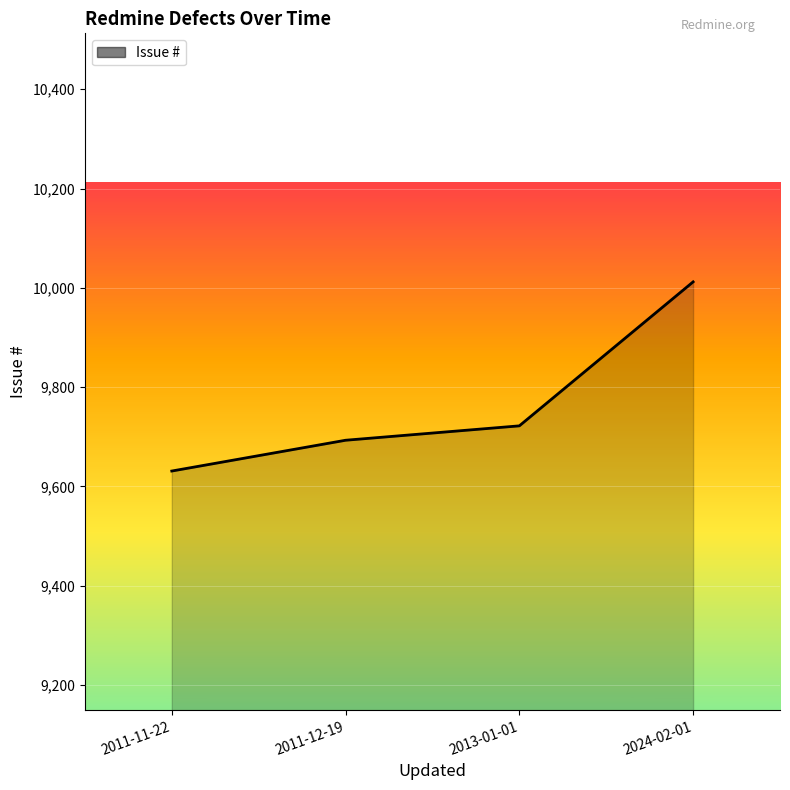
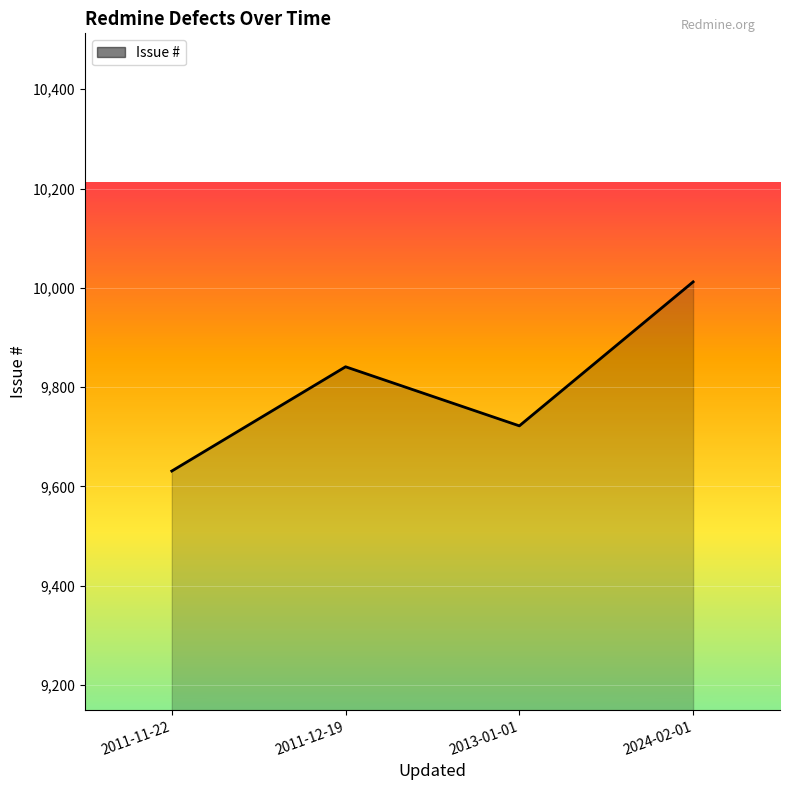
2011-12-19: 9,690 -> 9,840
